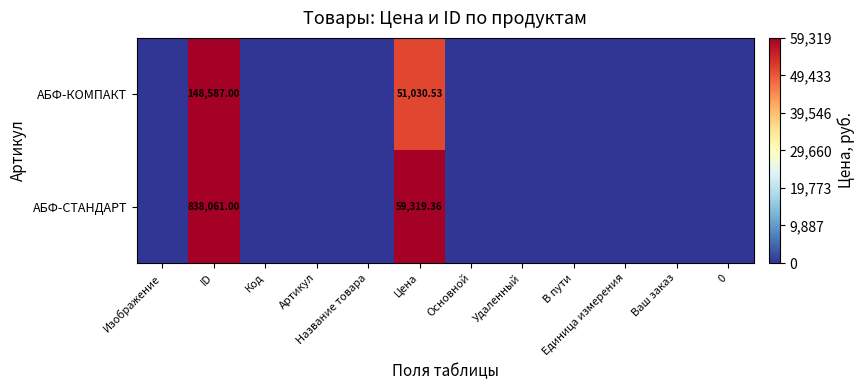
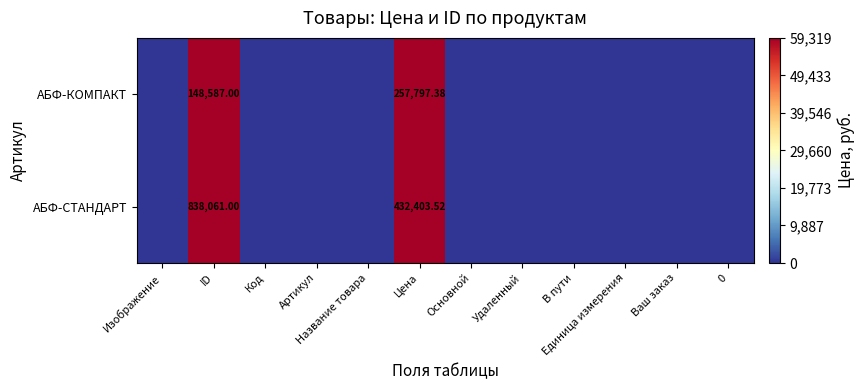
АБФ-КОМПАКТ, Цена: 51,030.53 -> 257,797.38
АБФ-СТАНДАРТ, Цена: 59,319.36 -> 432,403.52
